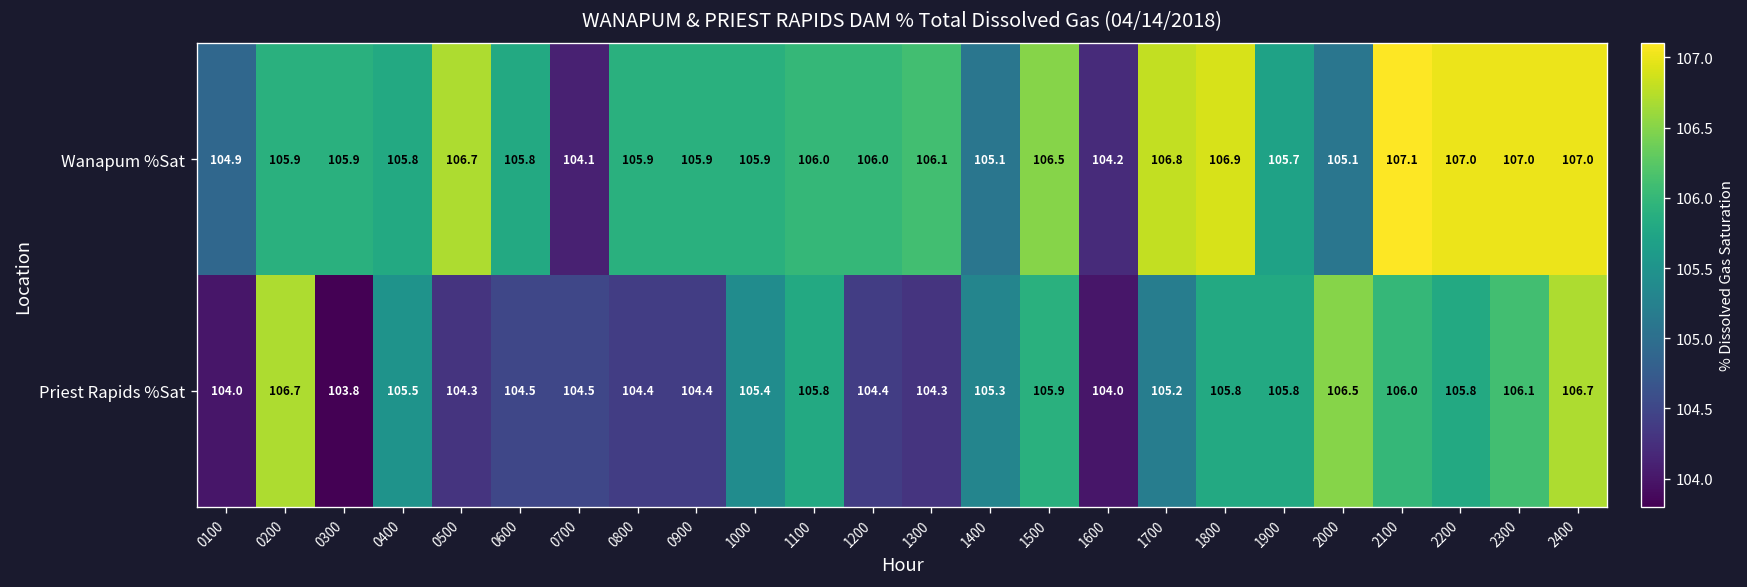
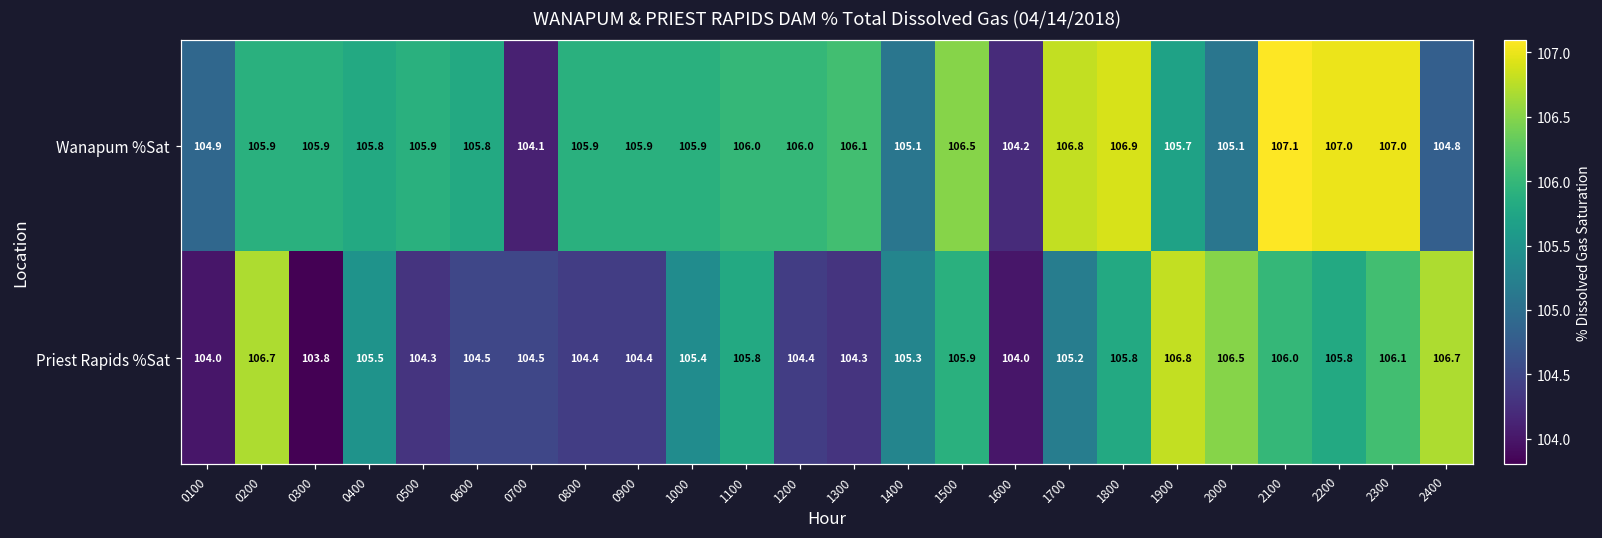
Wanapum %Sat, 0500: 106.7 -> 105.9
Wanapum %Sat, 2400: 107.0 -> 104.8
Priest Rapids %Sat, 1900: 105.8 -> 106.8
